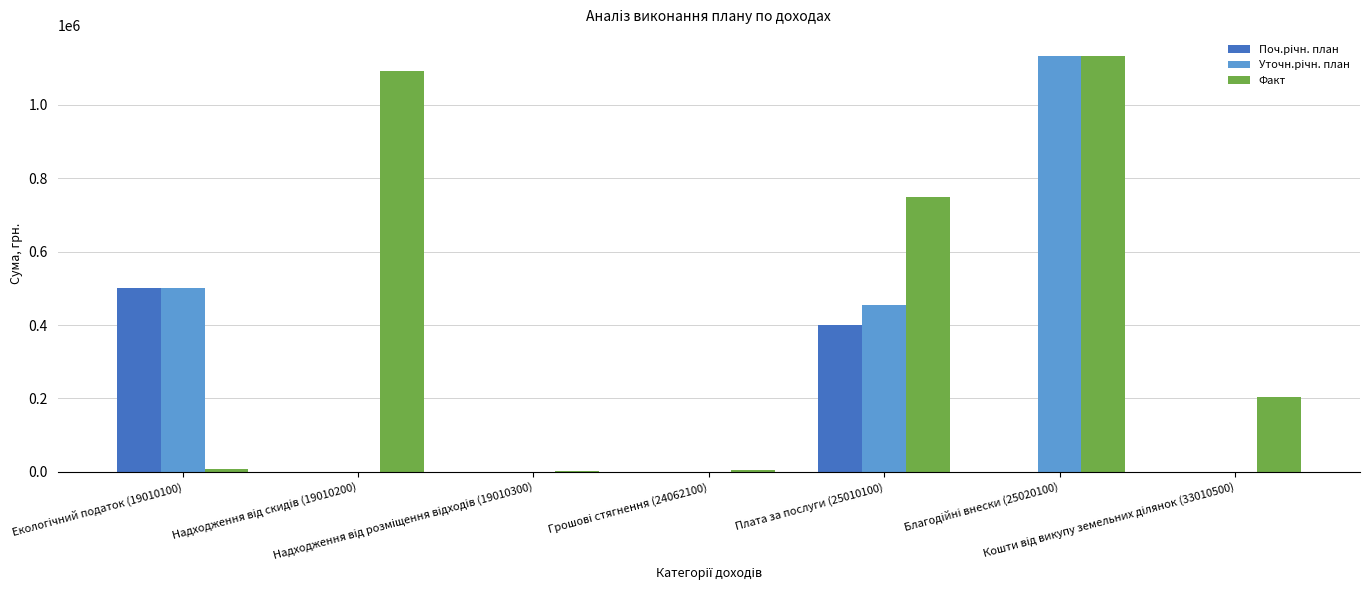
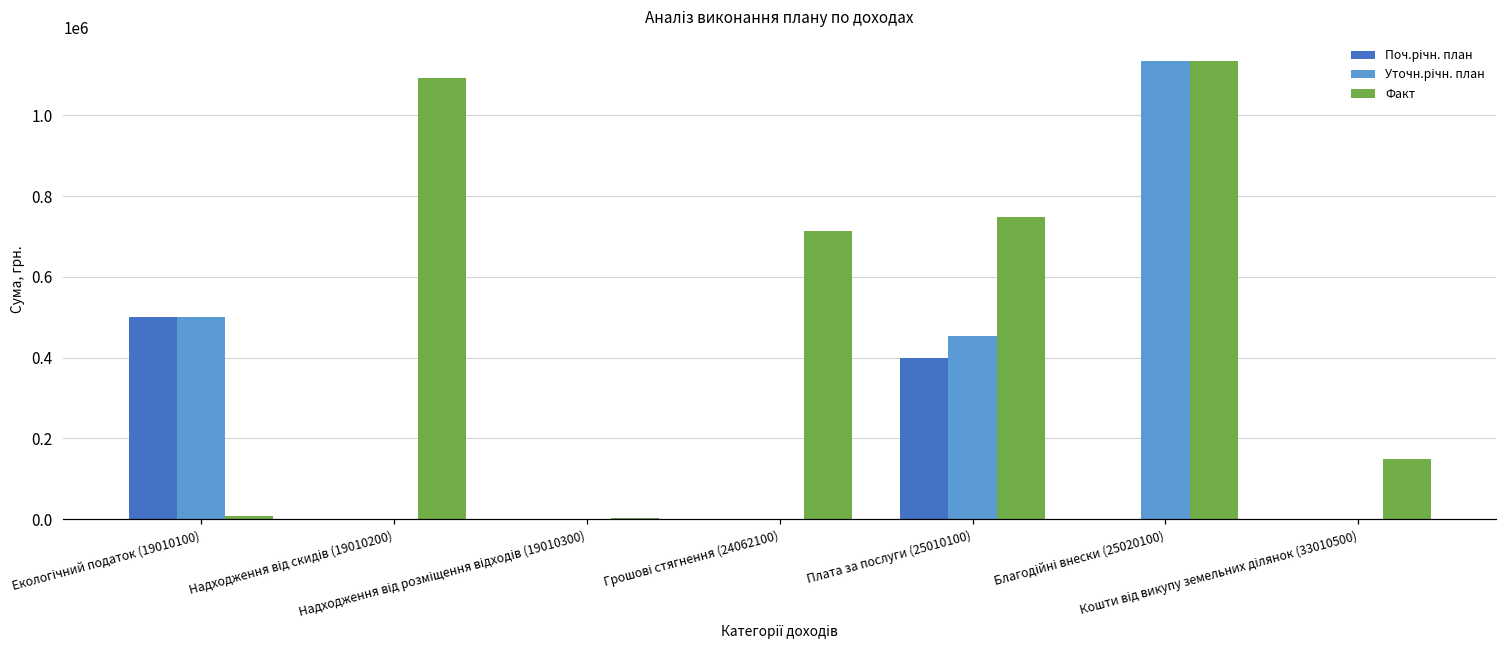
Факт, Грошові стягнення (24062100): 0 -> 710000
Факт, Кошти від викупу земельних ділянок (33010500): 200000 -> 150000
